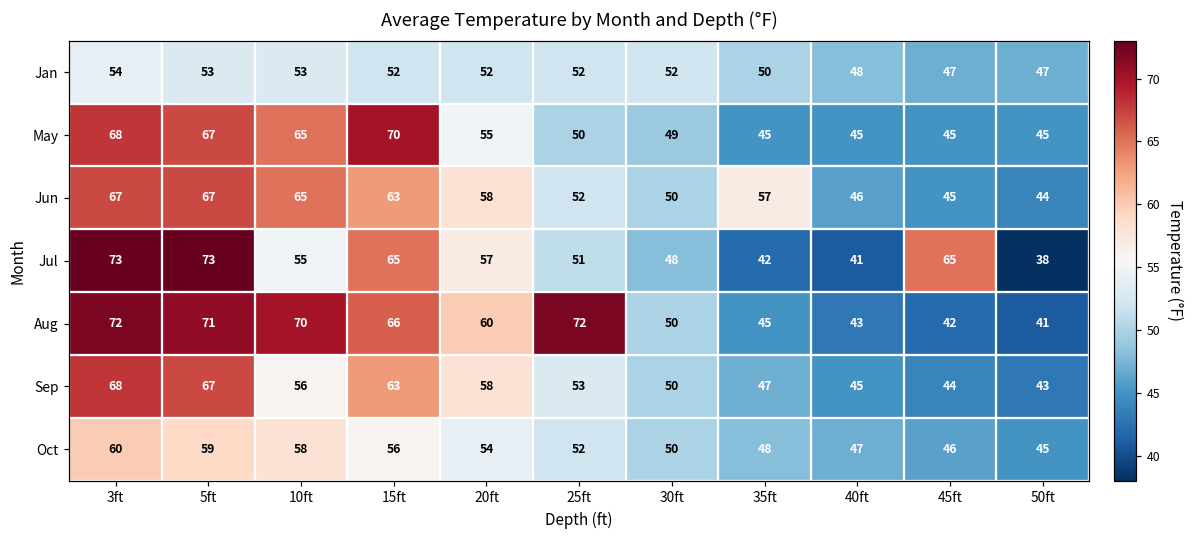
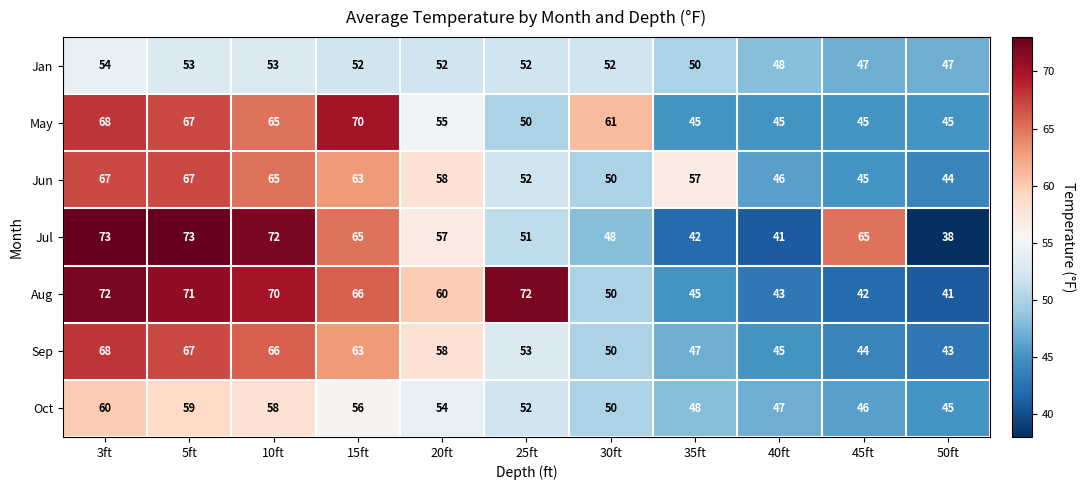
May, 30ft: 49 -> 61
Jul, 10ft: 55 -> 72
Sep, 10ft: 56 -> 66
